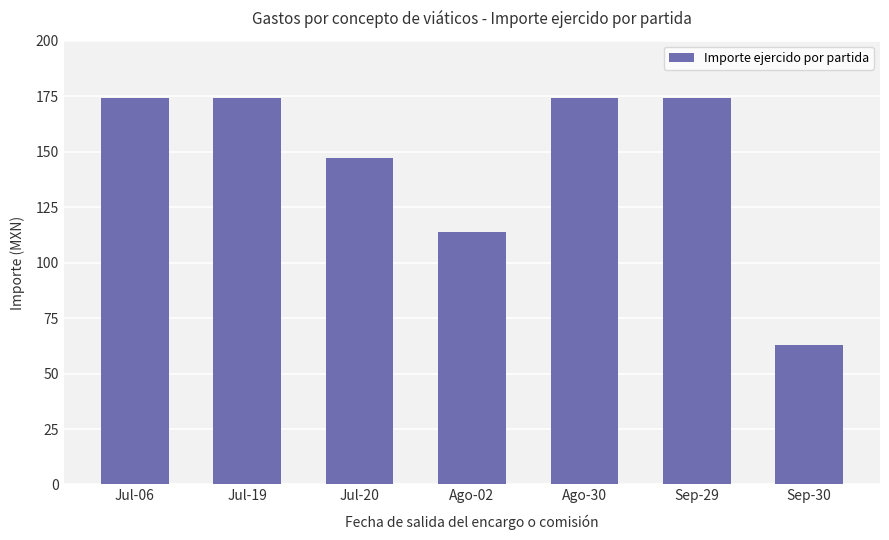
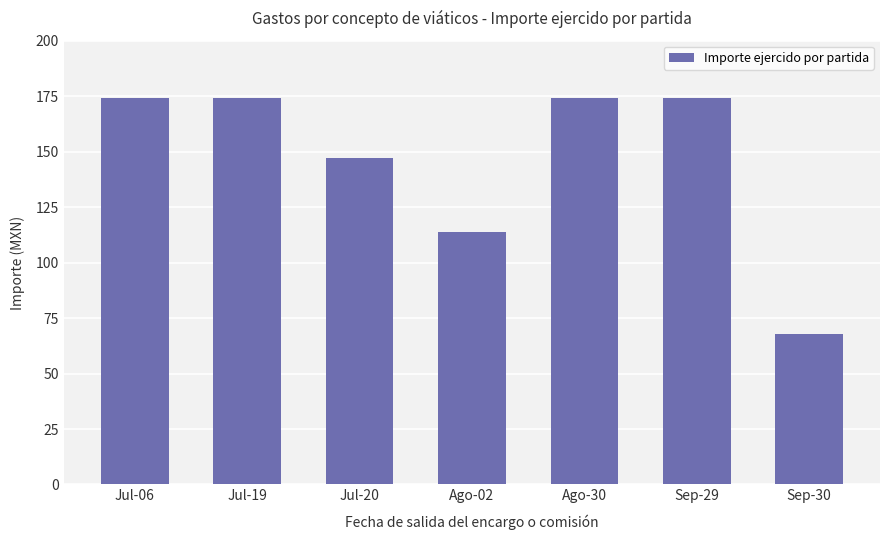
Sep-30: 63 -> 68
